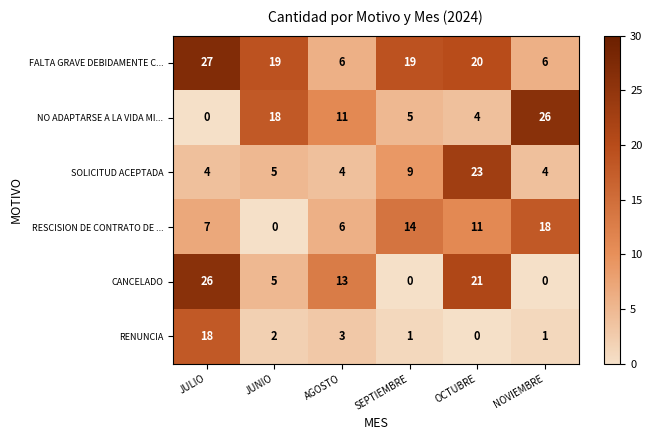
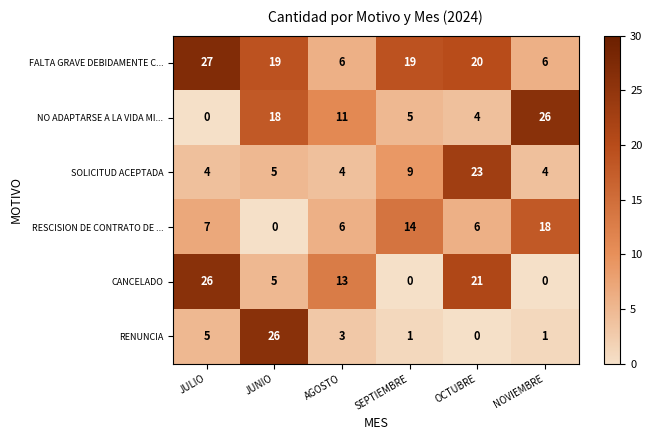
RESCISION DE CONTRATO DE ..., OCTUBRE: 11 -> 6
RENUNCIA, JULIO: 18 -> 5
RENUNCIA, JUNIO: 2 -> 26
